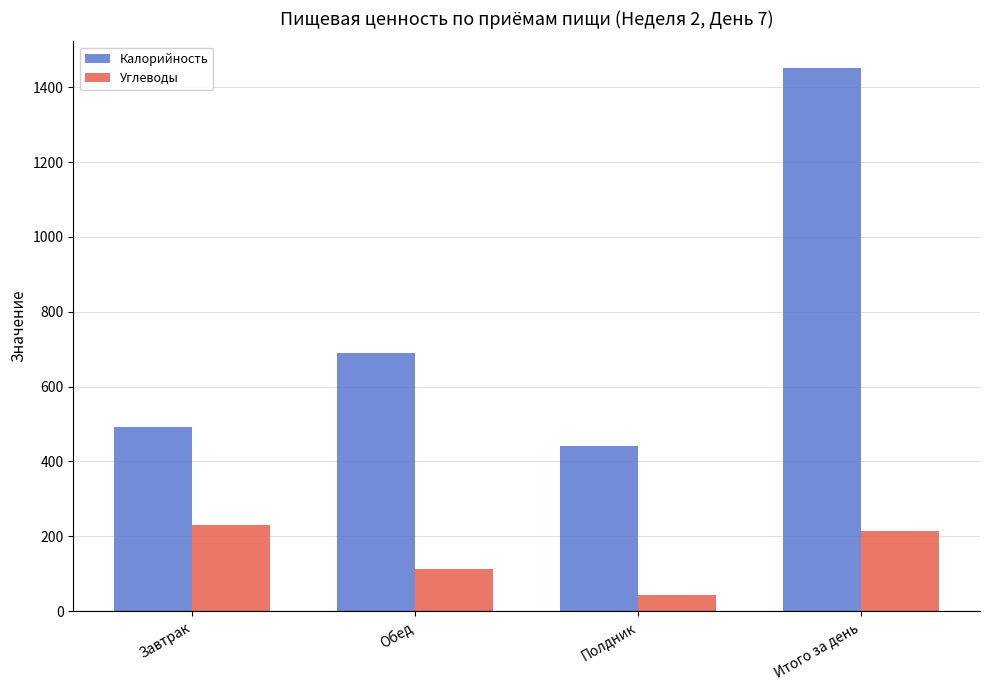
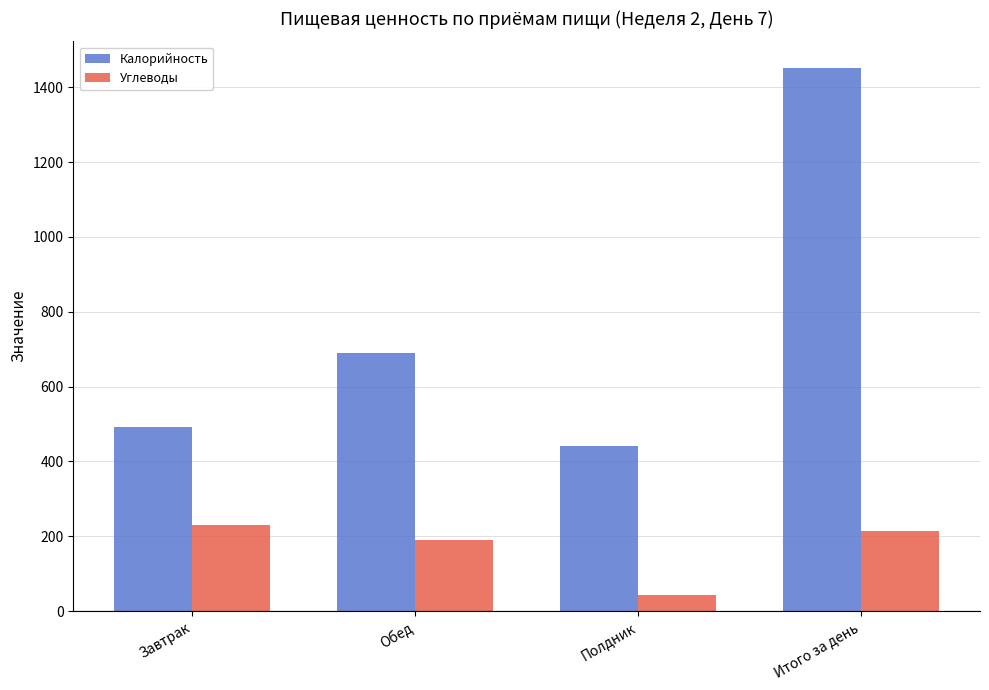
Углеводы, Обед: 110 -> 190
